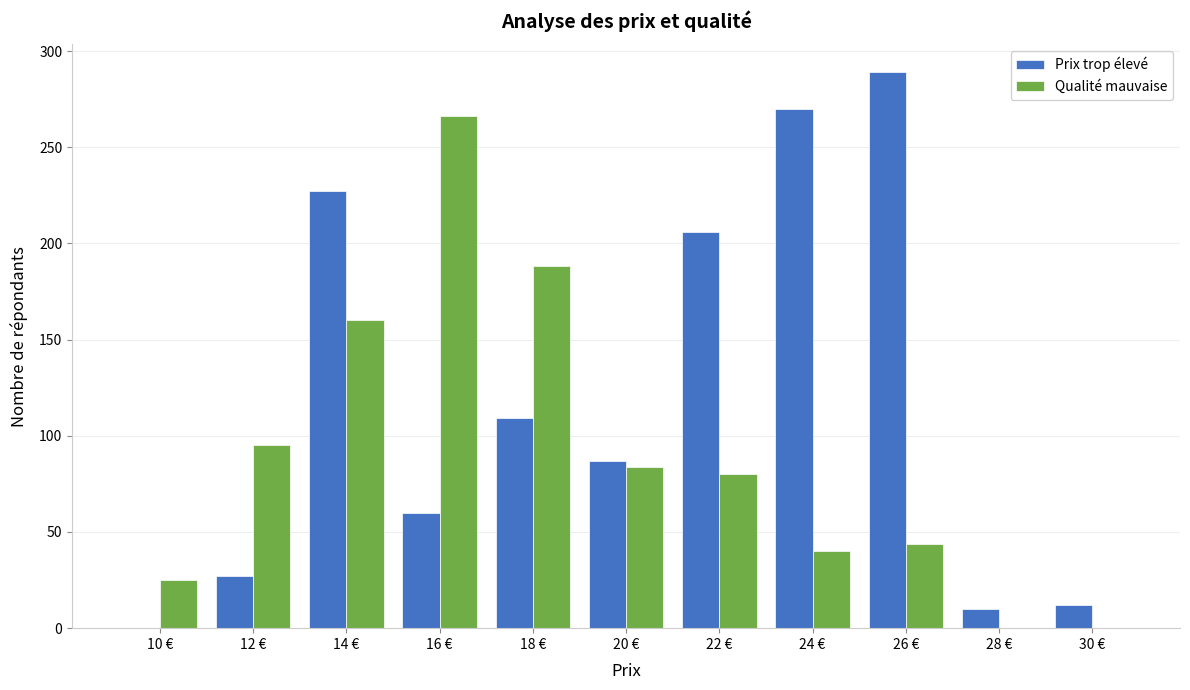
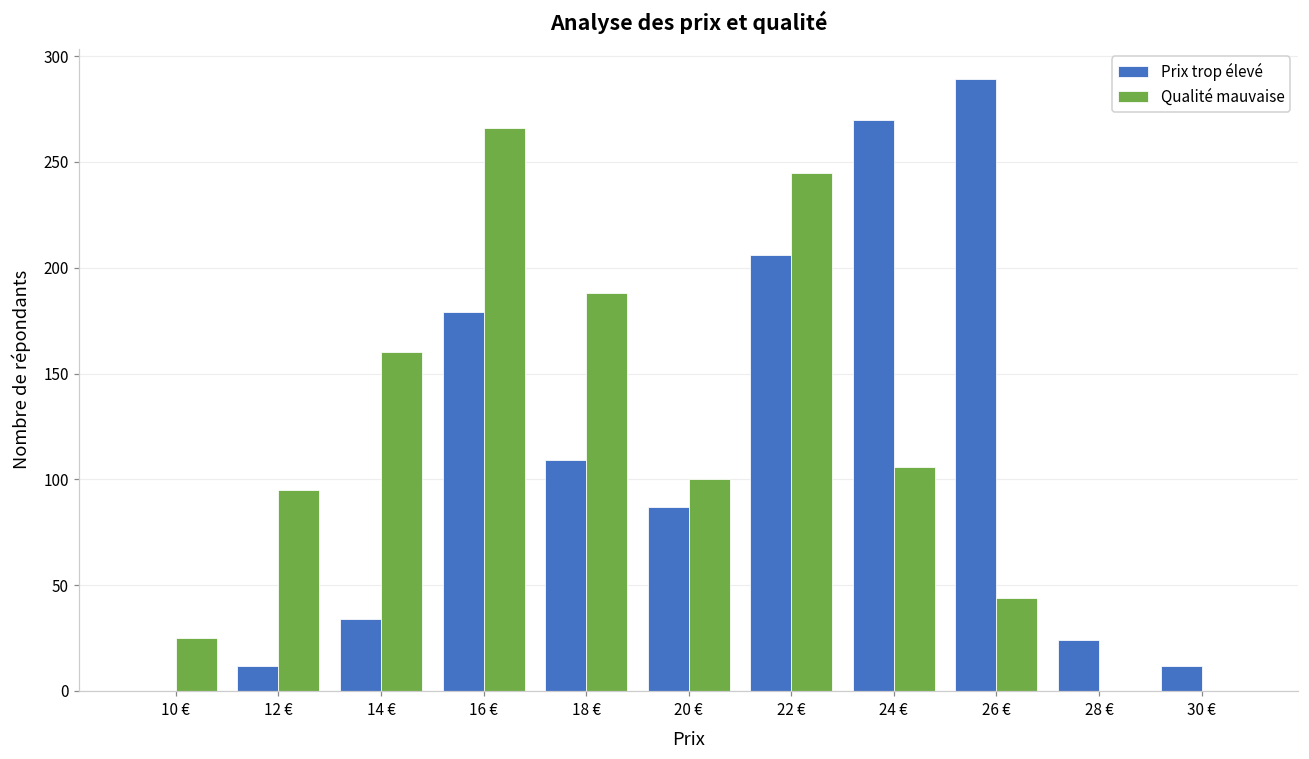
Prix trop élevé, 12 €: 27 -> 12
Prix trop élevé, 14 €: 227 -> 34
Prix trop élevé, 16 €: 60 -> 179
Qualité mauvaise, 20 €: 84 -> 100
Qualité mauvaise, 22 €: 80 -> 245
Qualité mauvaise, 24 €: 40 -> 106
Prix trop élevé, 28 €: 10 -> 24
